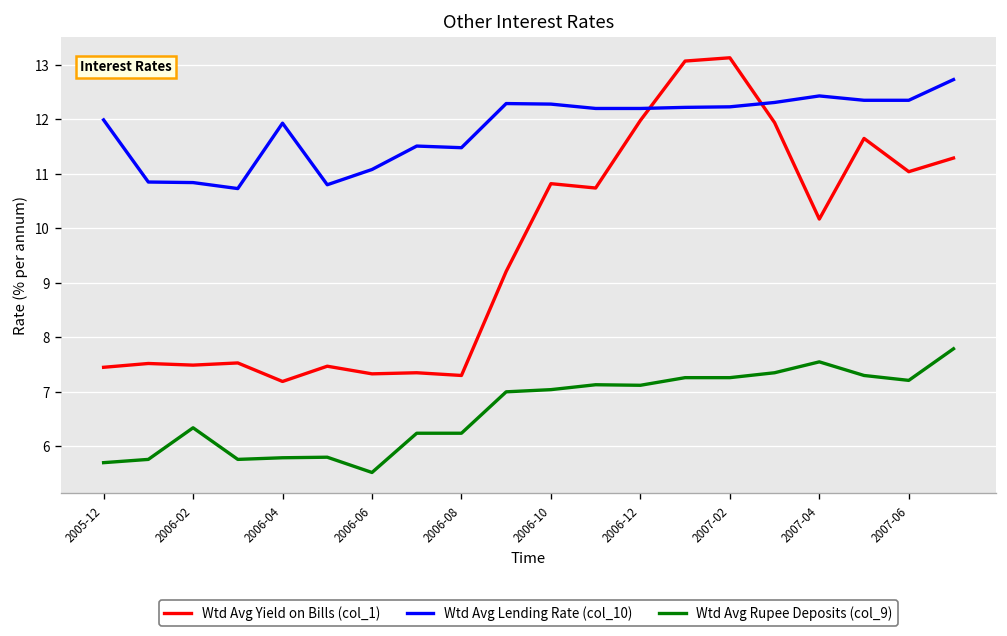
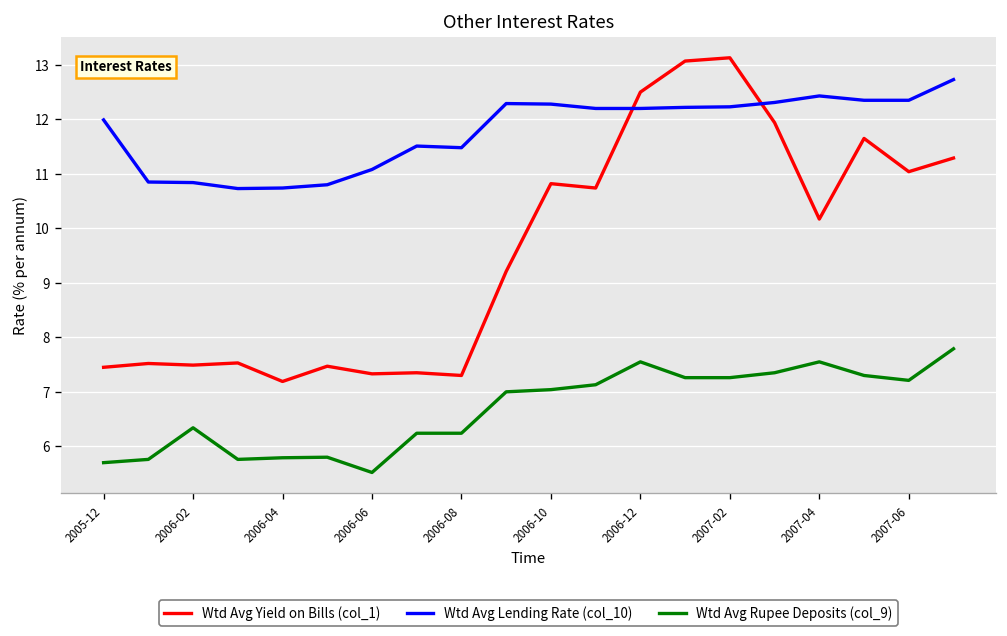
Wtd Avg Lending Rate (col_10), 2006-04: 11.9 -> 10.7
Wtd Avg Yield on Bills (col_1), 2006-12: 12.0 -> 12.5
Wtd Avg Rupee Deposits (col_9), 2006-12: 7.1 -> 7.6
